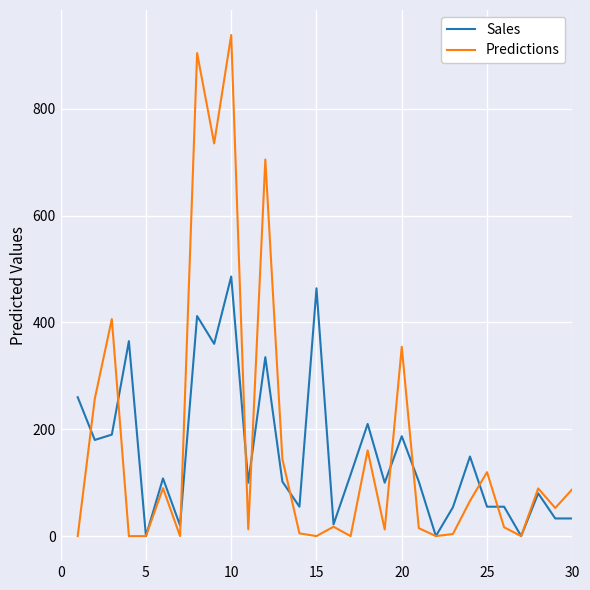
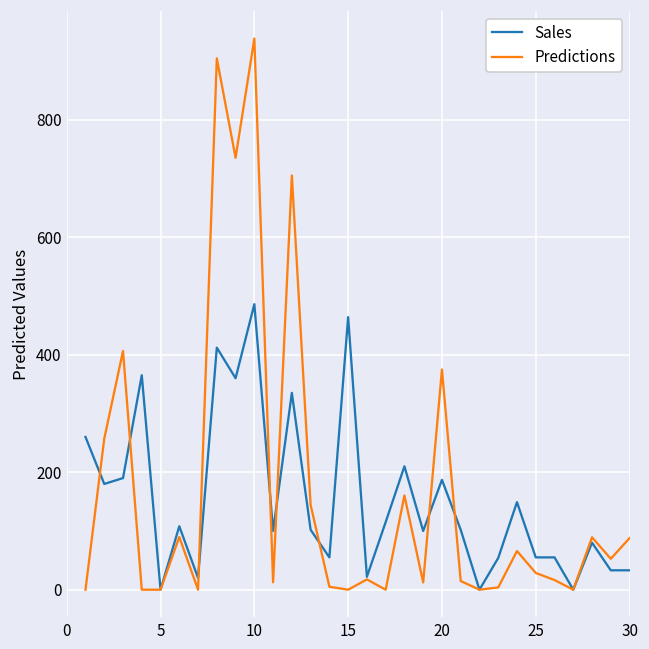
Predictions, 20: 350 -> 370
Predictions, 25: 120 -> 30
